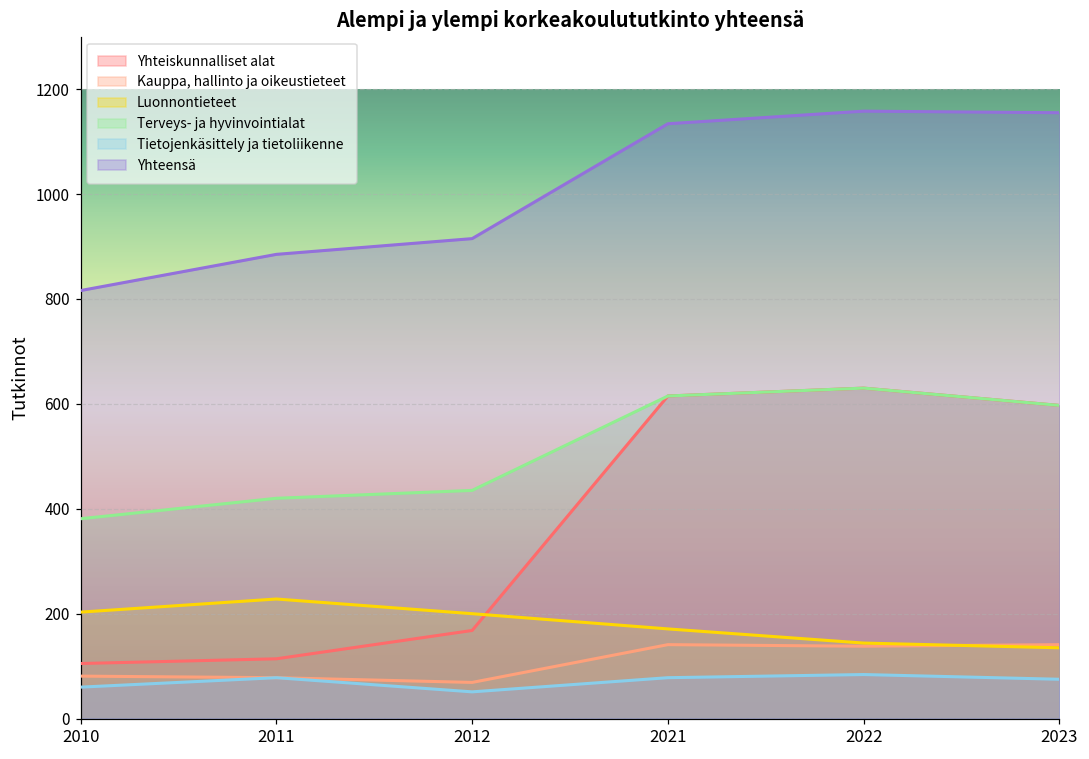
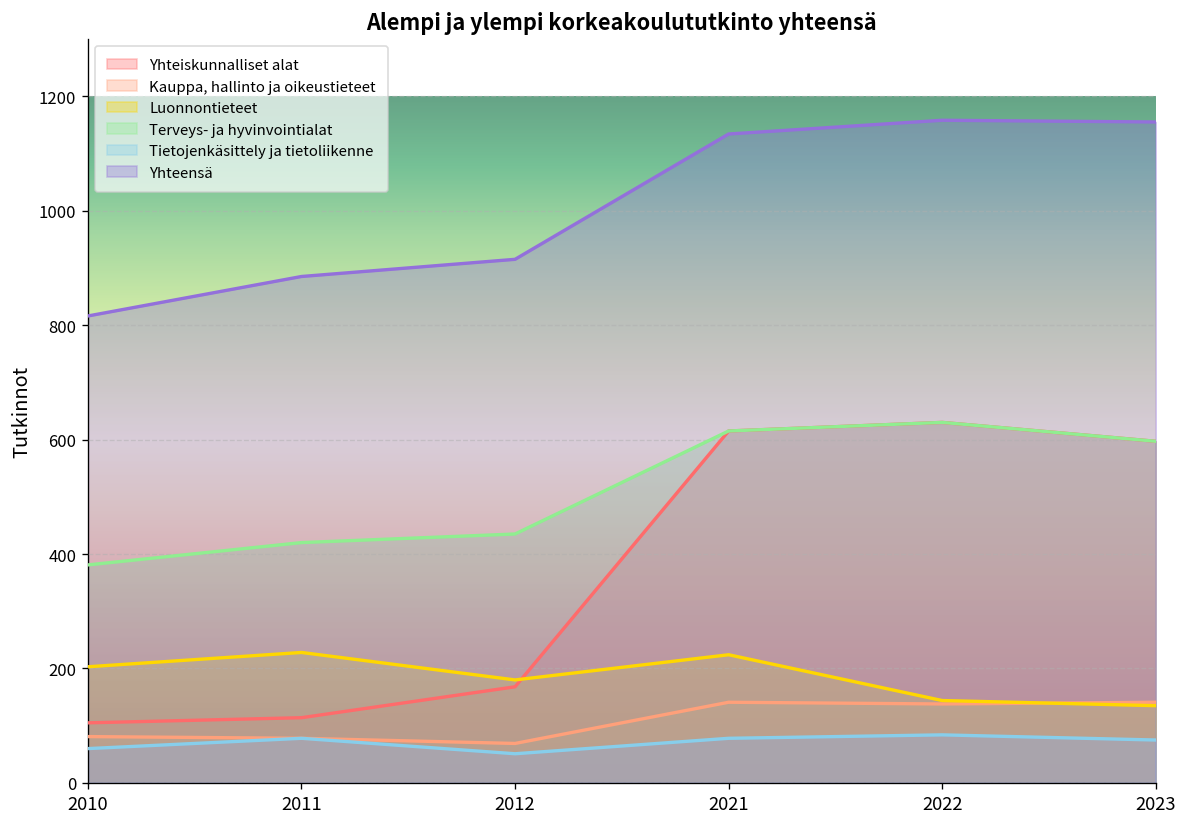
Luonnontieteet, 2012: 200 -> 180
Luonnontieteet, 2021: 170 -> 220
